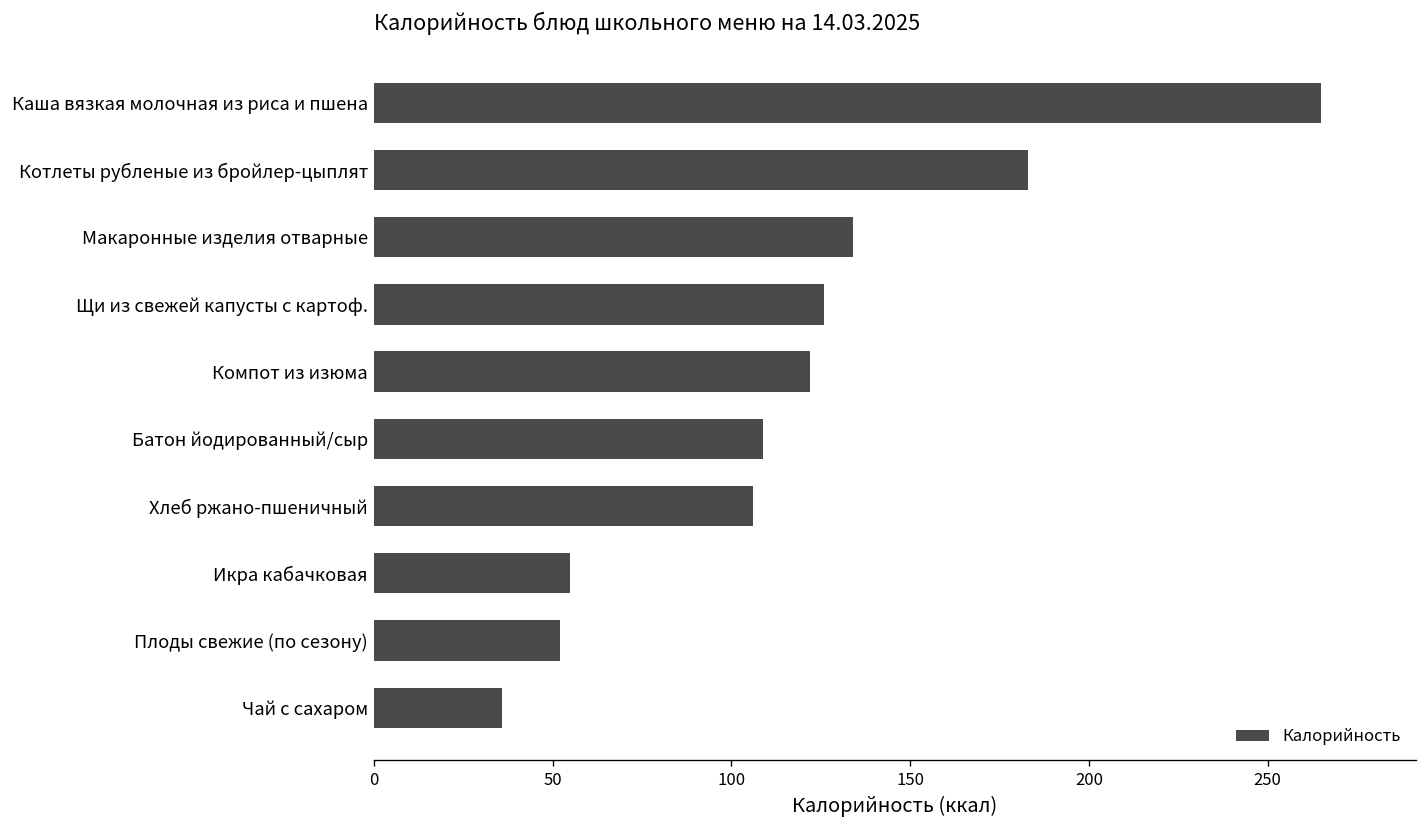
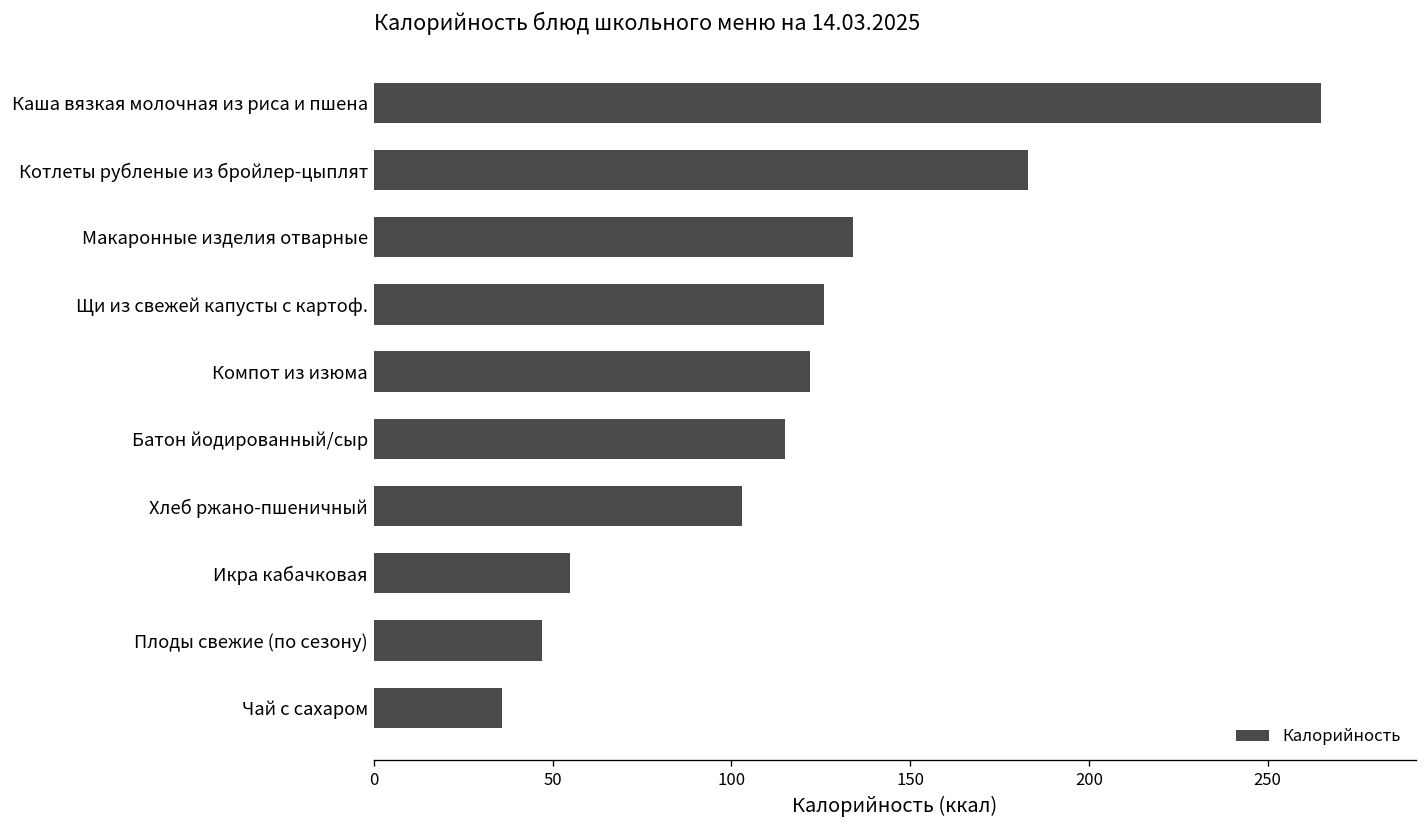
Батон йодированный/сыр: 109 -> 115
Хлеб ржано-пшеничный: 106 -> 103
Плоды свежие (по сезону): 52 -> 47
